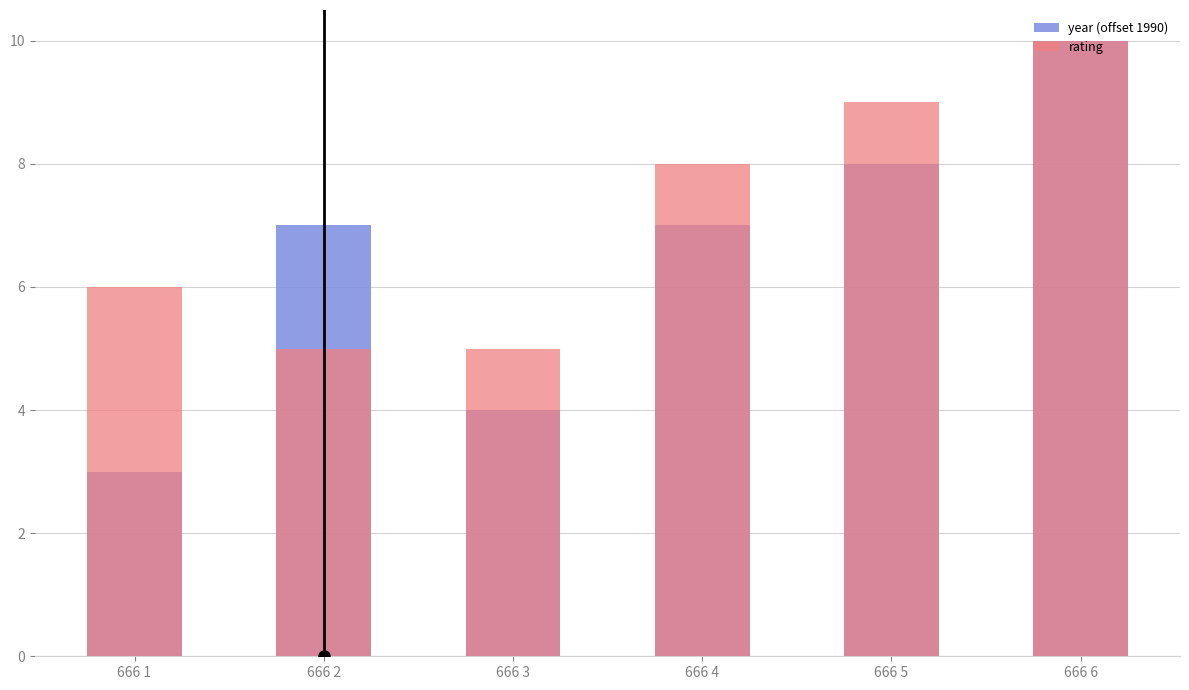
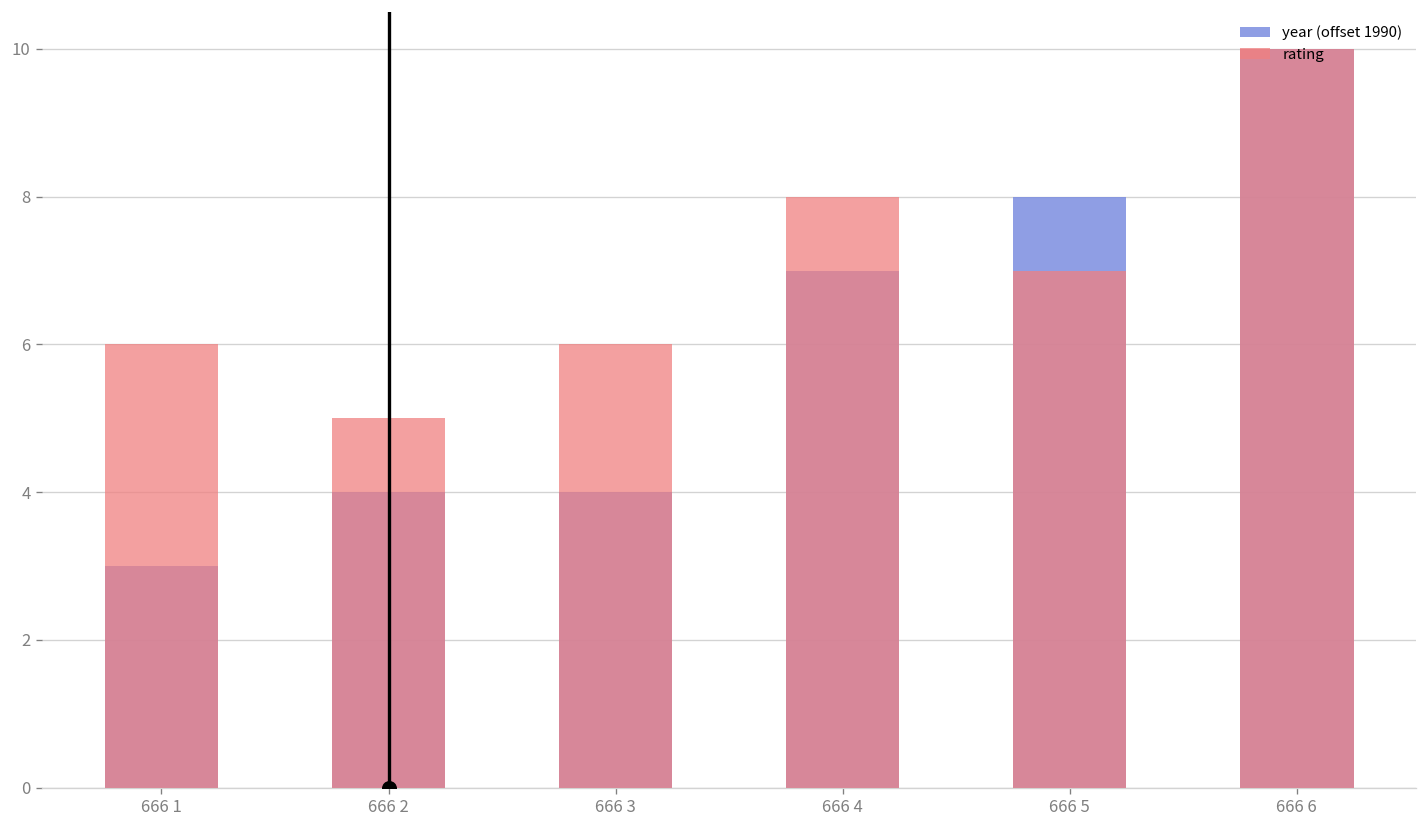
year (offset 1990), 666 2: 7.0 -> 4.0
rating, 666 3: 5 -> 6
rating, 666 5: 9 -> 7
